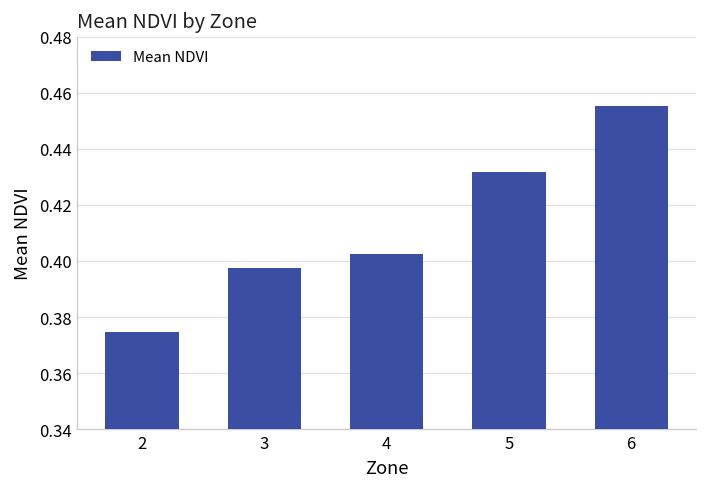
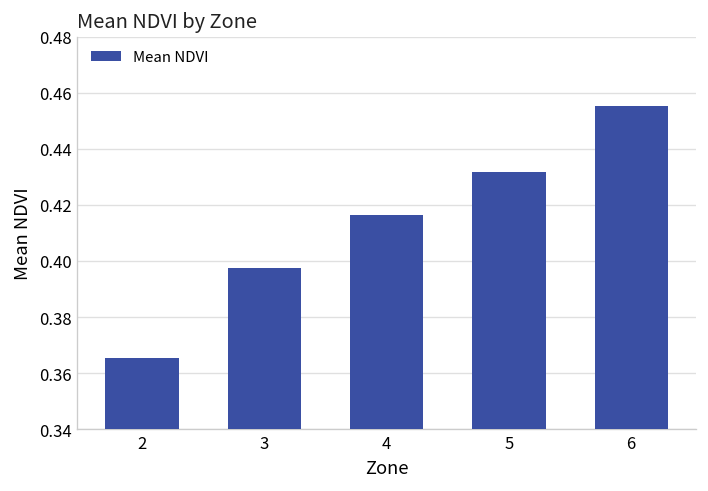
2: 0.375 -> 0.365
4: 0.402 -> 0.416
